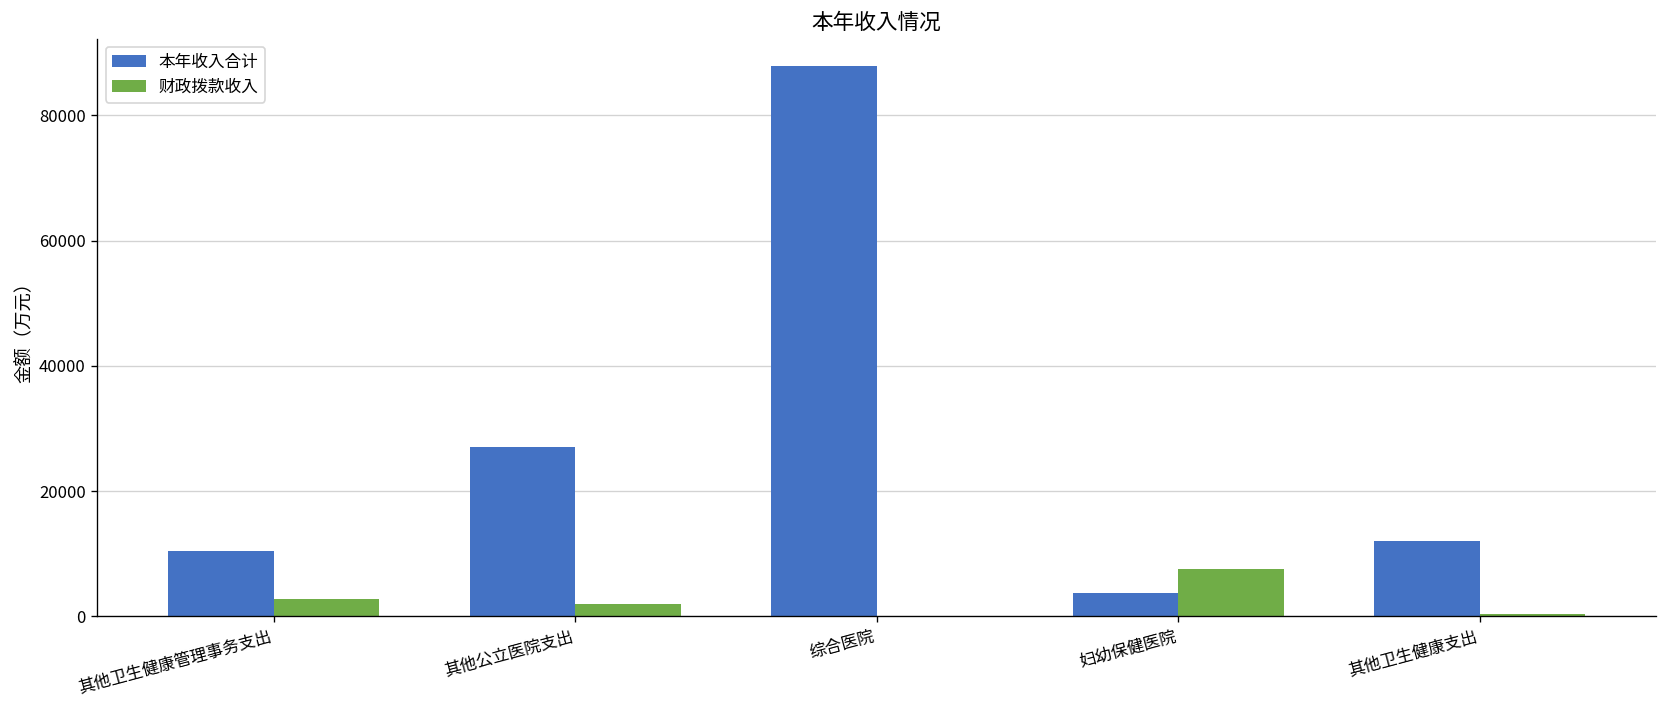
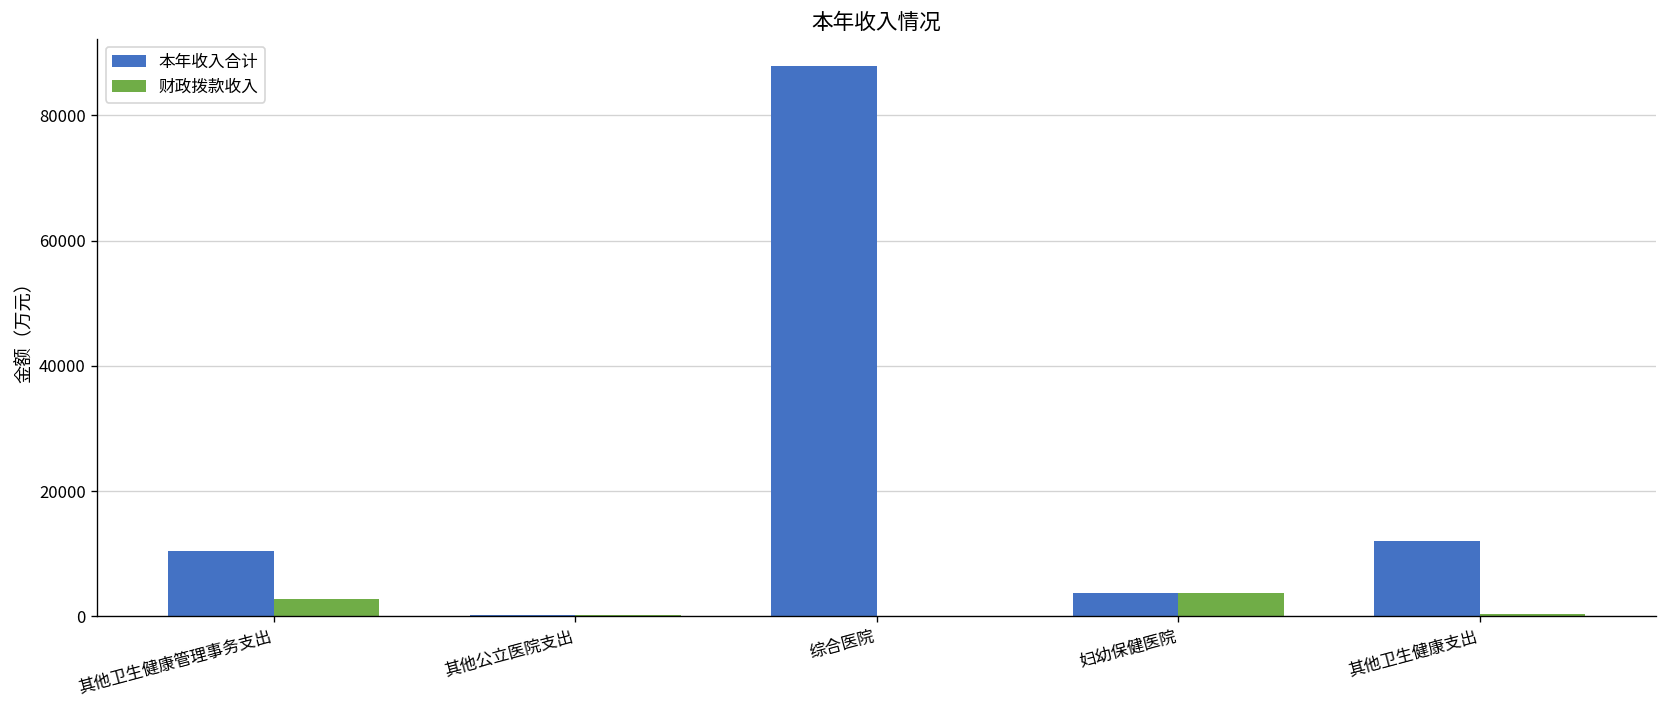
本年收入合计, 其他公立医院支出: 27000 -> 0
财政拨款收入, 其他公立医院支出: 2000 -> 0
财政拨款收入, 妇幼保健医院: 8000 -> 4000
